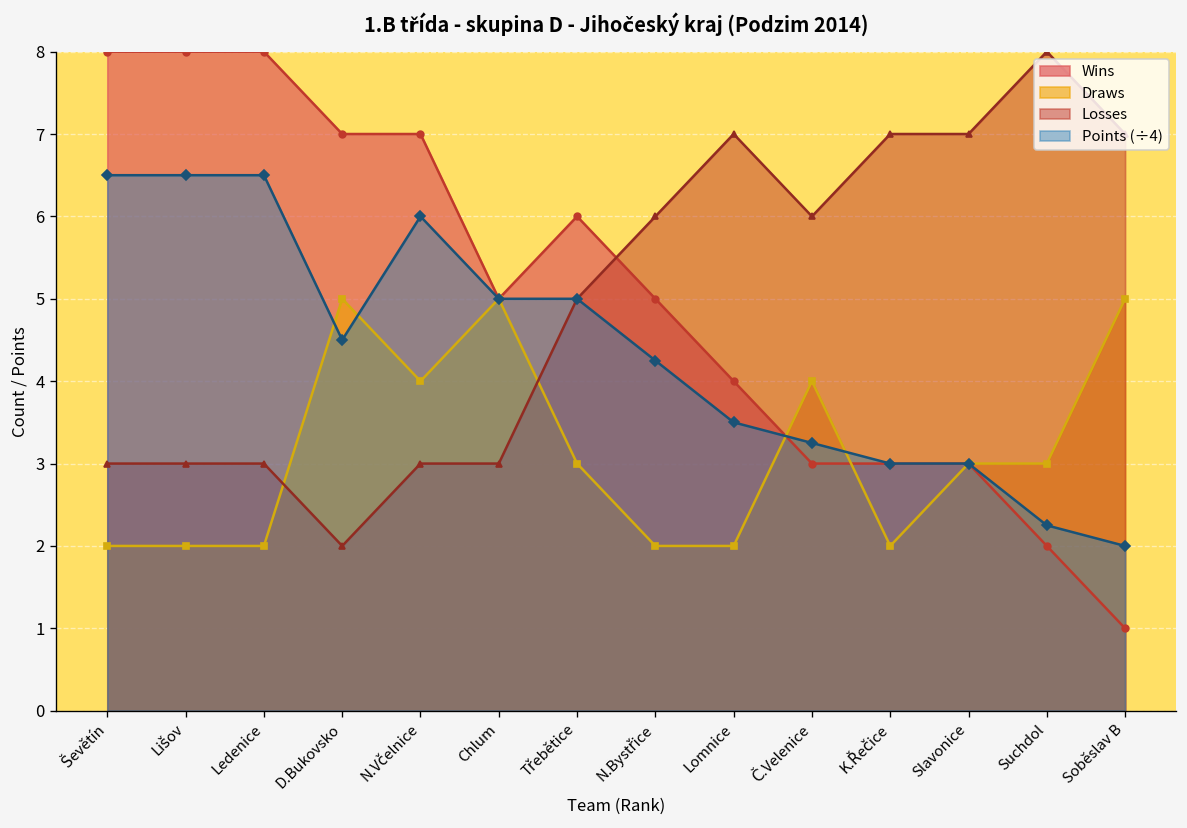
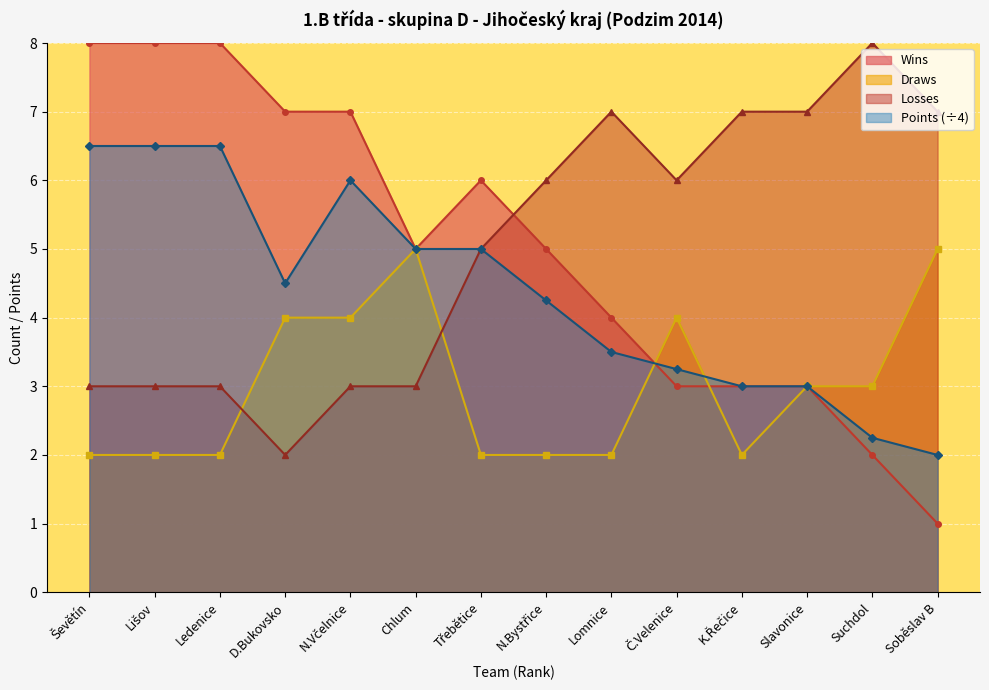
Draws, D.Bukovsko: 5 -> 4
Draws, Třebětice: 3 -> 2
